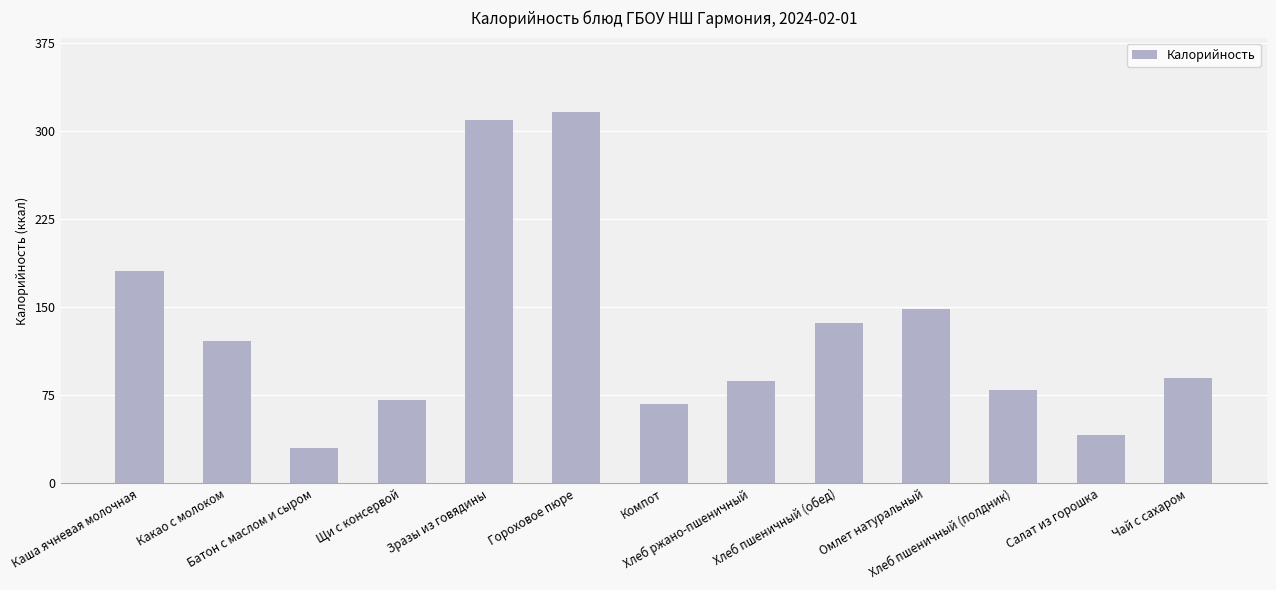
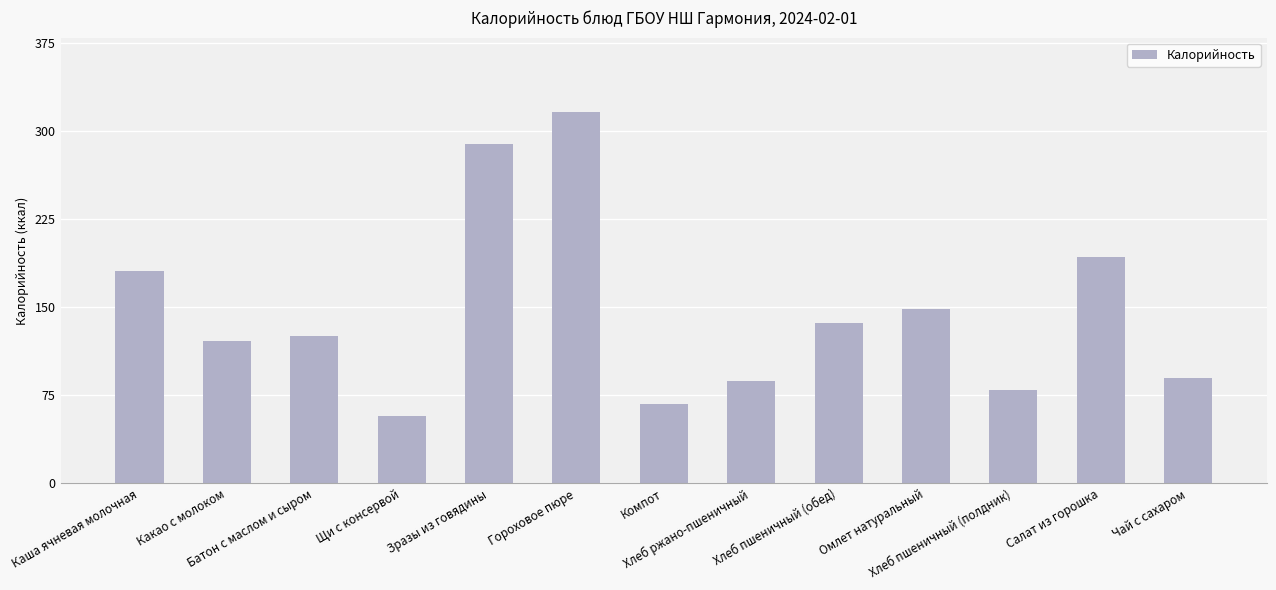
Батон с маслом и сыром: 30 -> 126
Щи с консервой: 71 -> 57
Зразы из говядины: 309 -> 290
Салат из горошка: 41 -> 193
